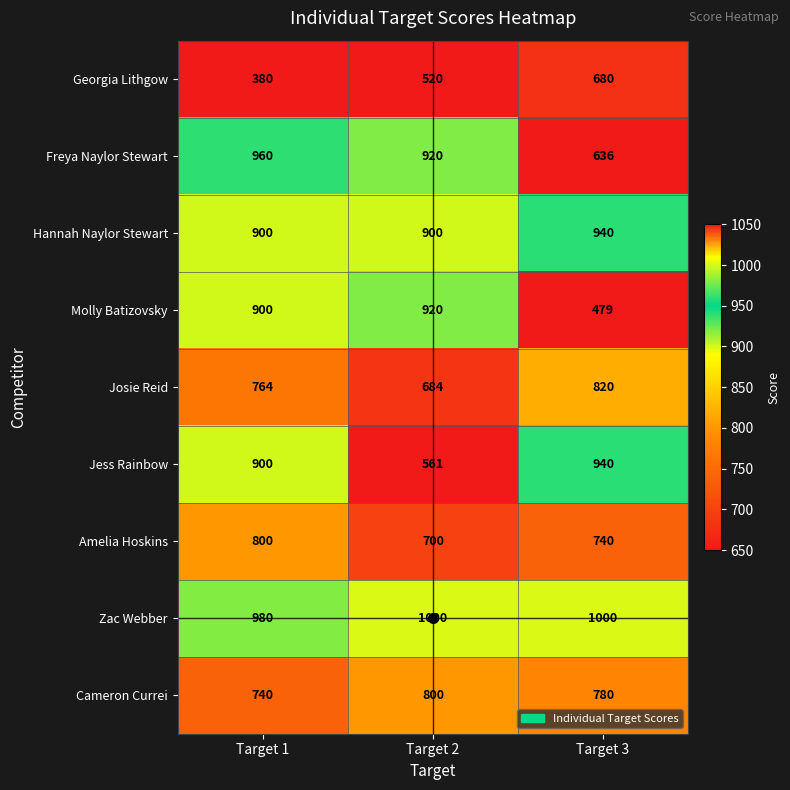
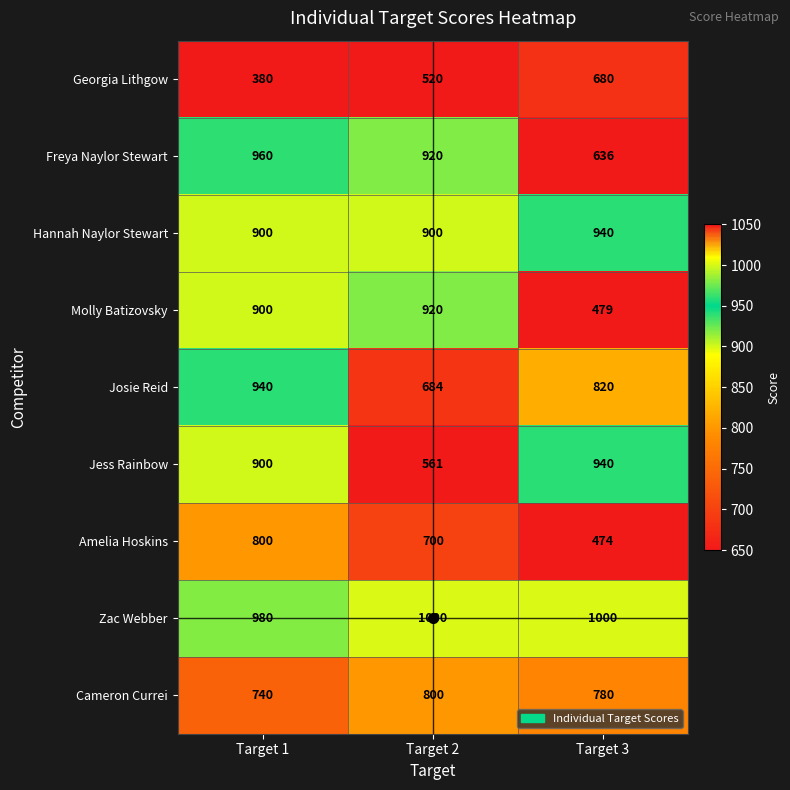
Josie Reid, Target 1: 764 -> 940
Amelia Hoskins, Target 3: 740 -> 474
